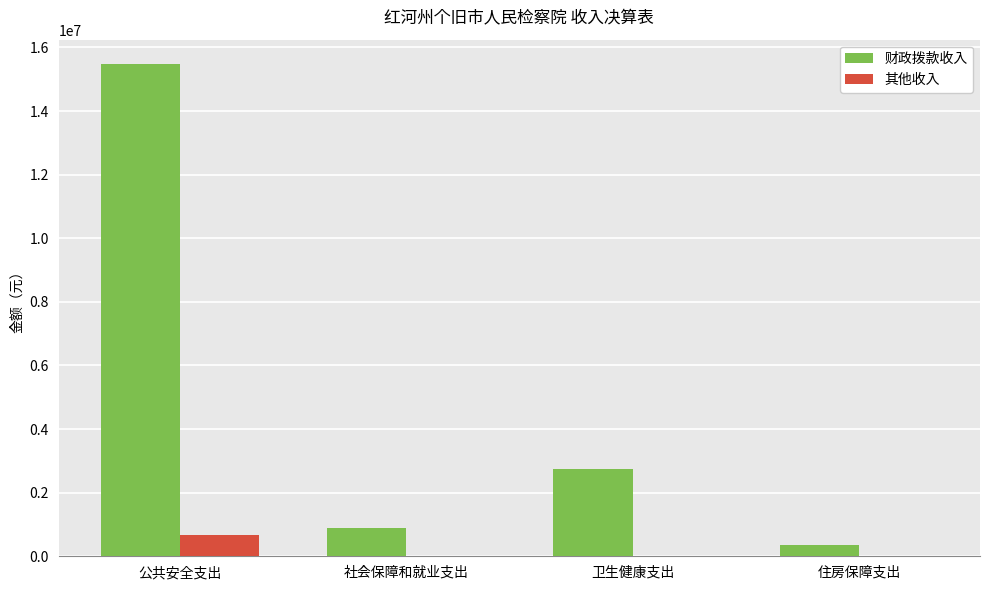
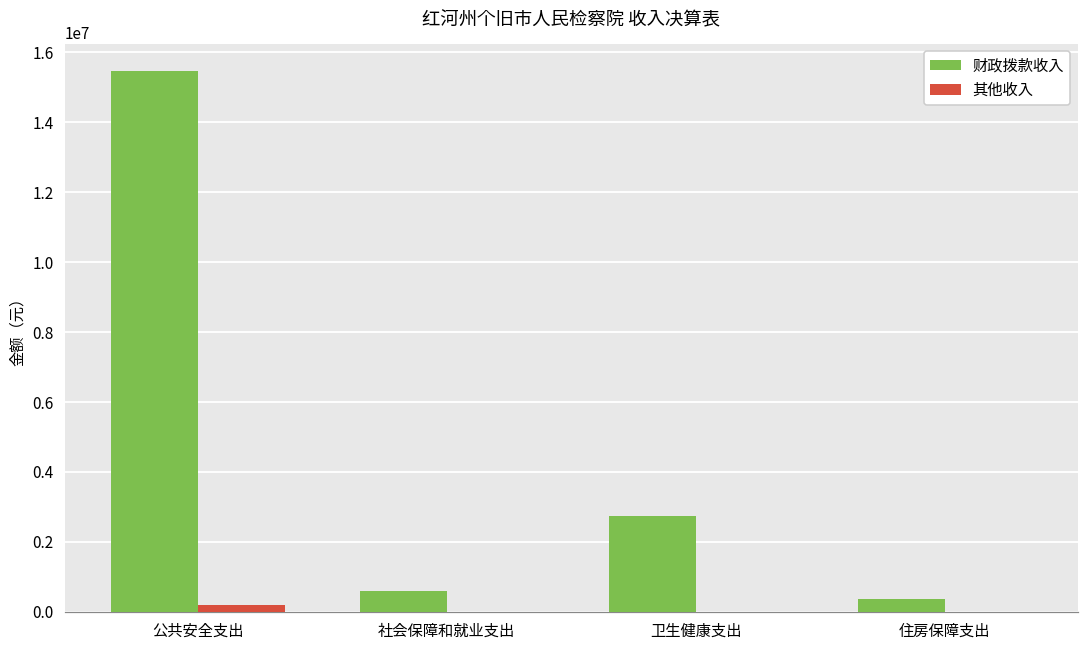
其他收入, 公共安全支出: 700000 -> 200000
财政拨款收入, 社会保障和就业支出: 900000 -> 600000
